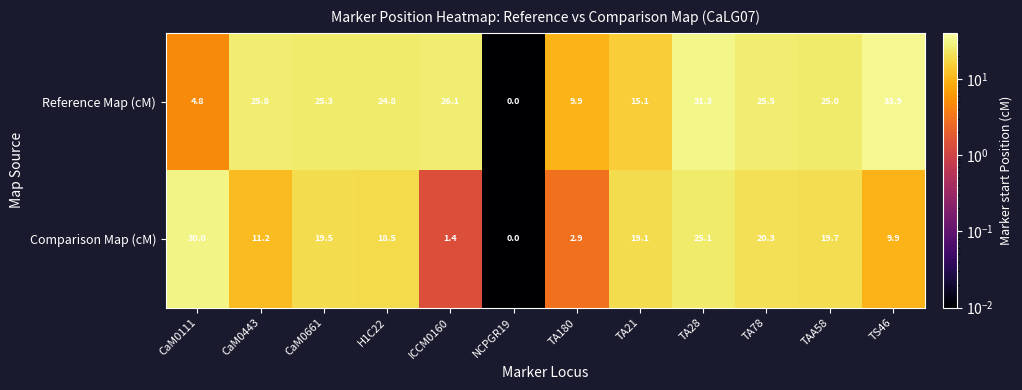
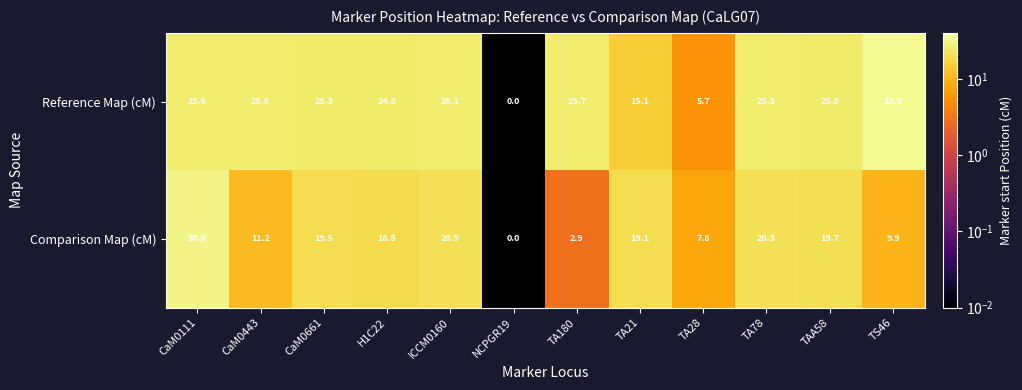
Reference Map (cM), CaM0111: 4.8 -> 25.6
Reference Map (cM), TA180: 9.9 -> 25.7
Reference Map (cM), TA28: 31.3 -> 5.7
Comparison Map (cM), ICCM0160: 1.4 -> 20.9
Comparison Map (cM), TA28: 25.1 -> 7.8
